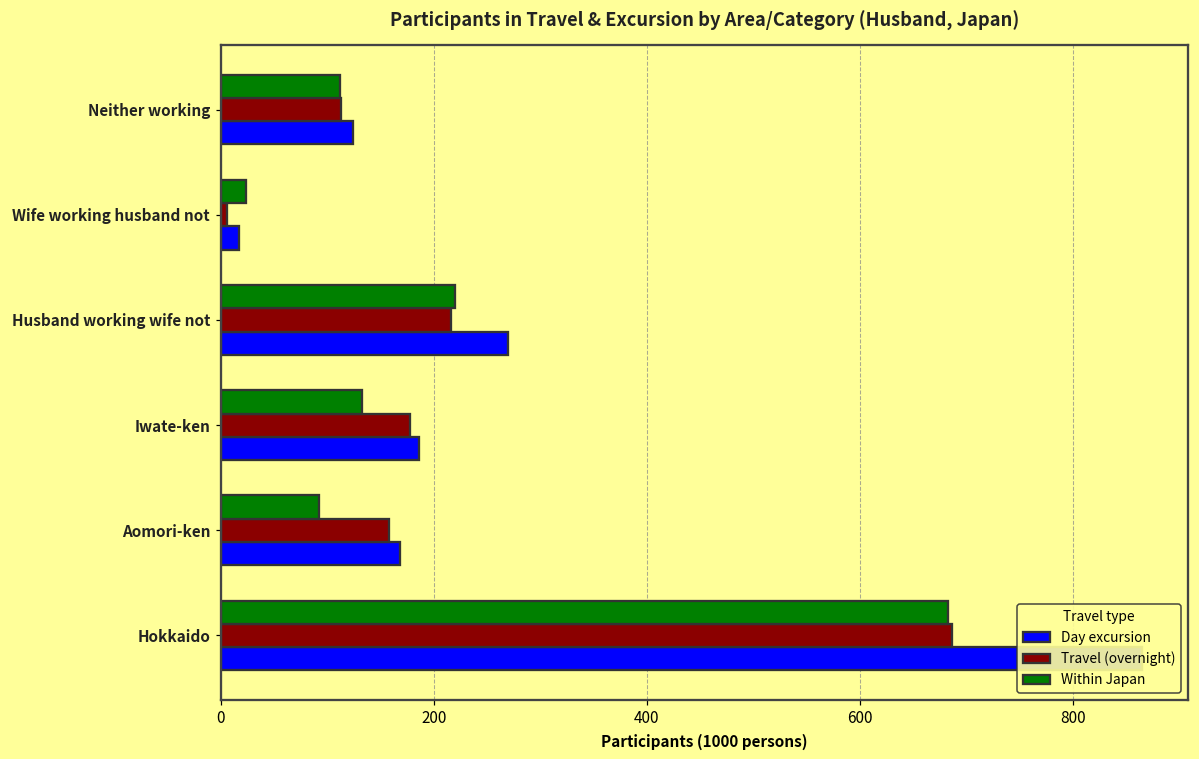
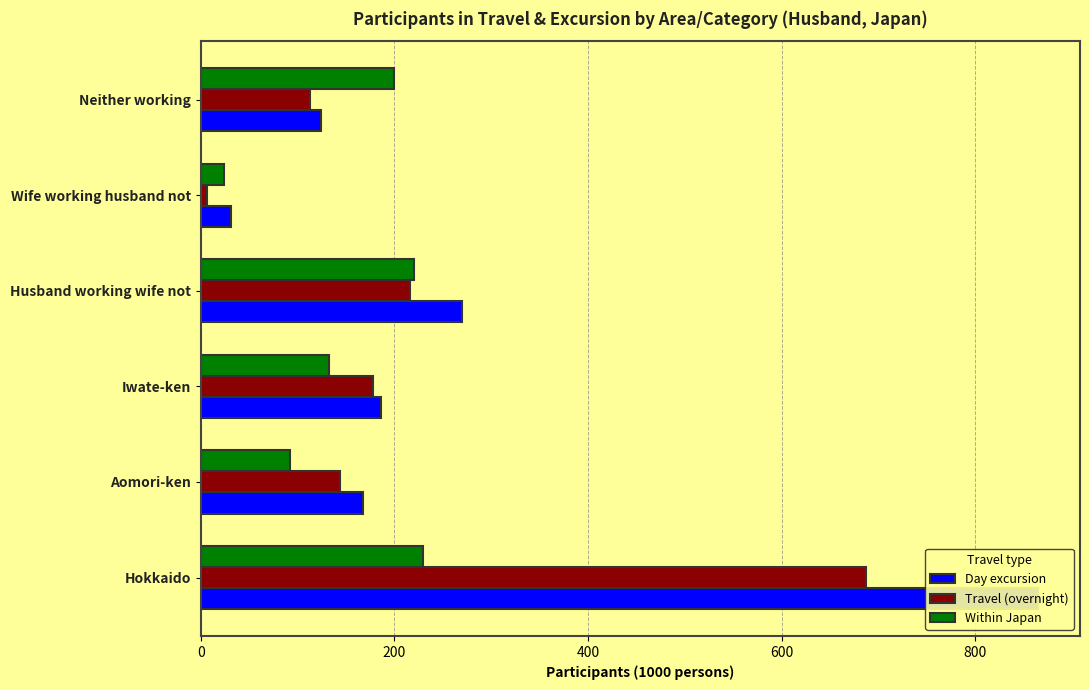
Within Japan, Neither working: 110 -> 200
Day excursion, Wife working husband not: 20 -> 30
Travel (overnight), Aomori-ken: 160 -> 140
Within Japan, Hokkaido: 680 -> 230
